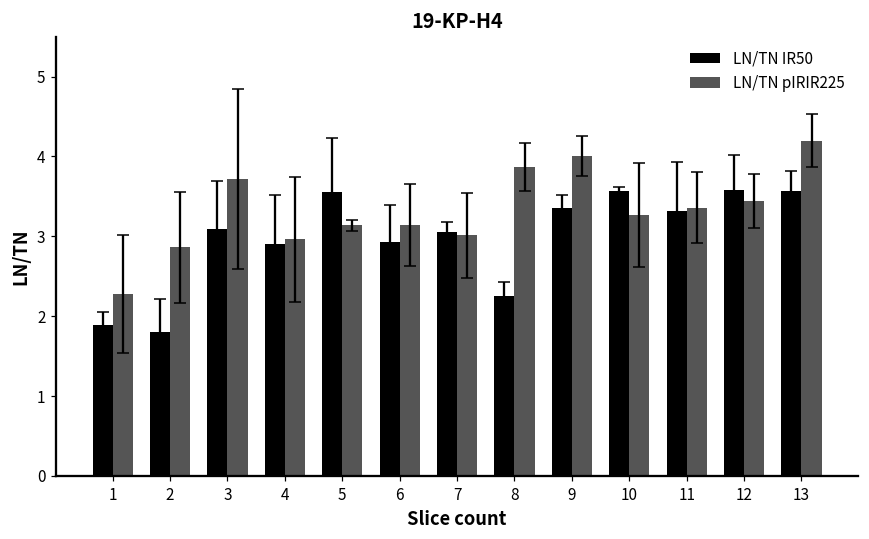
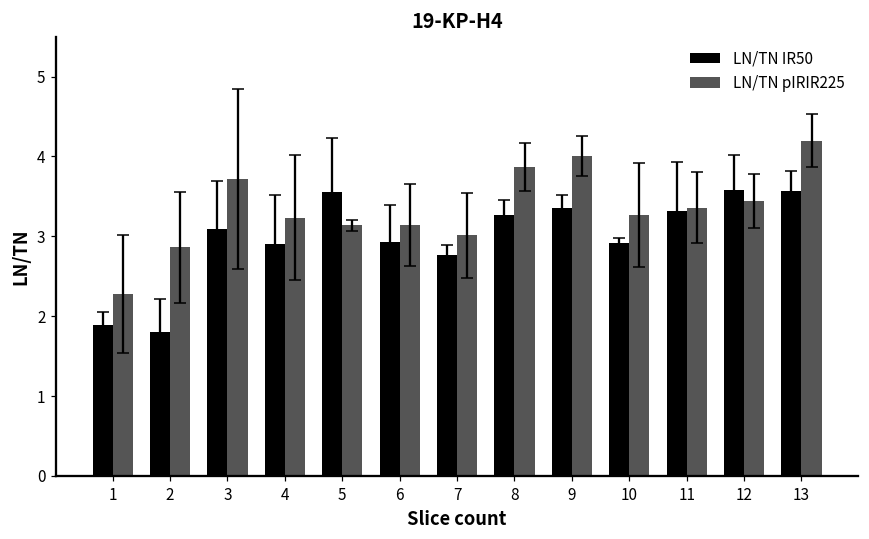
LN/TN pIRIR225, 4: 3.0 -> 3.2
LN/TN IR50, 7: 3.1 -> 2.8
LN/TN IR50, 8: 2.3 -> 3.3
LN/TN IR50, 10: 3.6 -> 2.9
